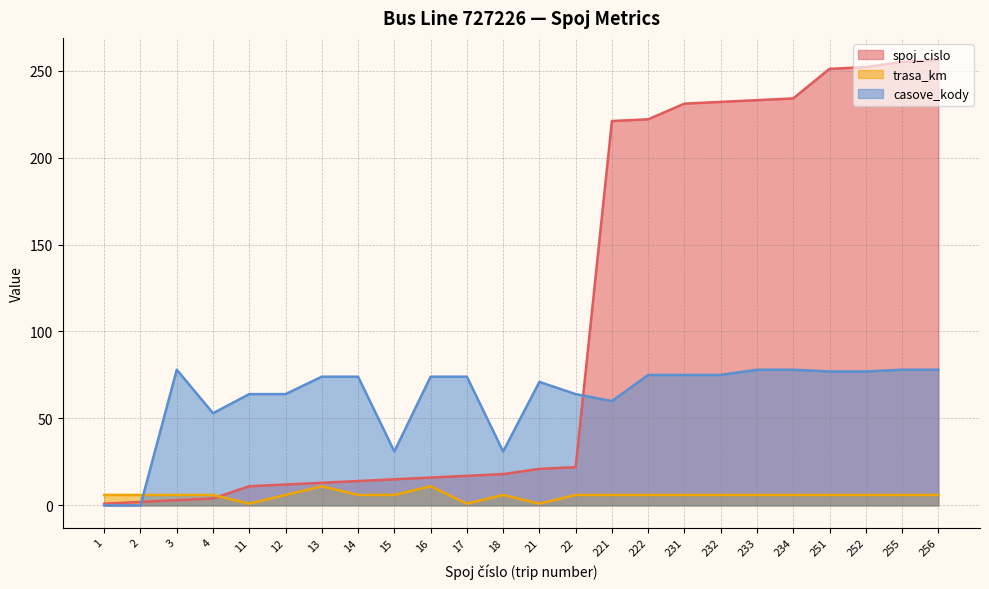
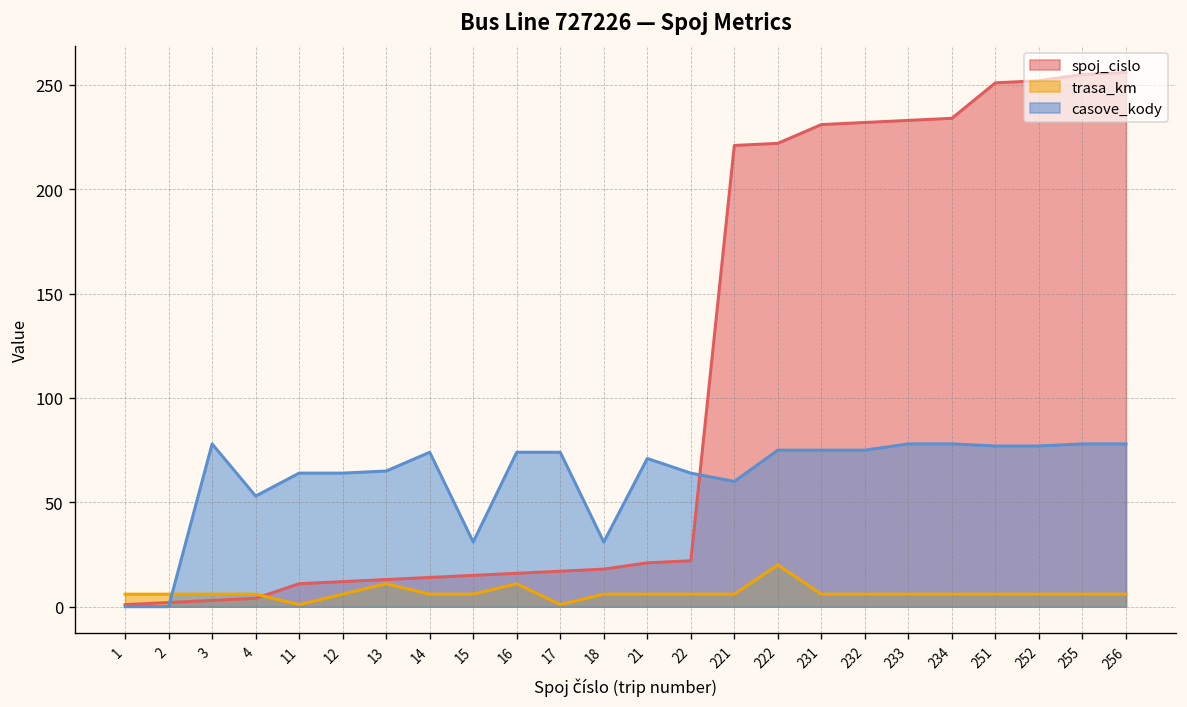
casove_kody, 13: 74 -> 65
trasa_km, 21: 1 -> 6
trasa_km, 222: 6 -> 20
